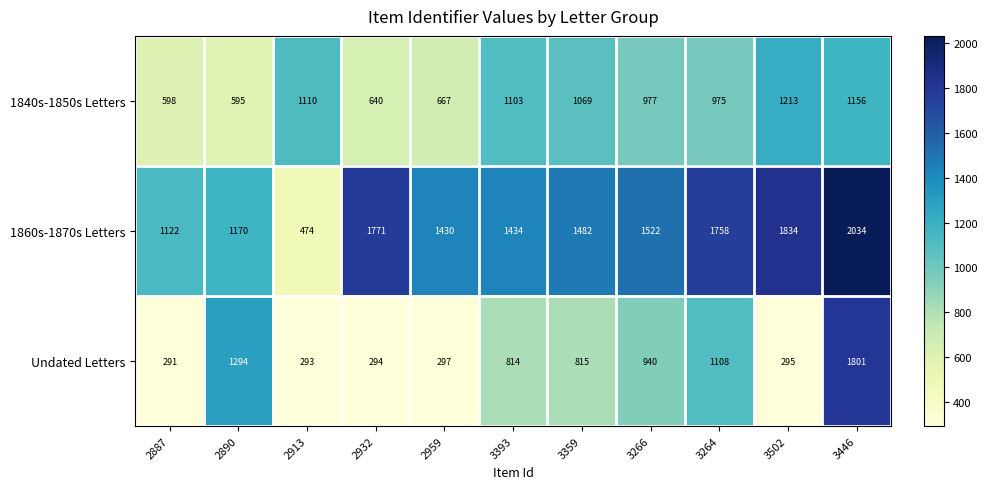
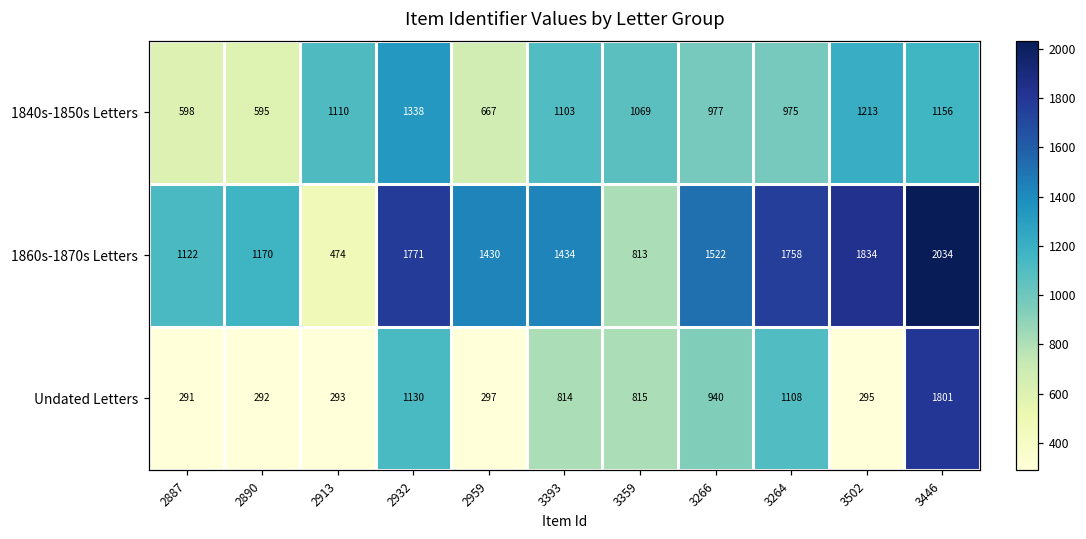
1840s-1850s Letters, 2932: 640 -> 1338
1860s-1870s Letters, 3359: 1482 -> 813
Undated Letters, 2890: 1294 -> 292
Undated Letters, 2932: 294 -> 1130
